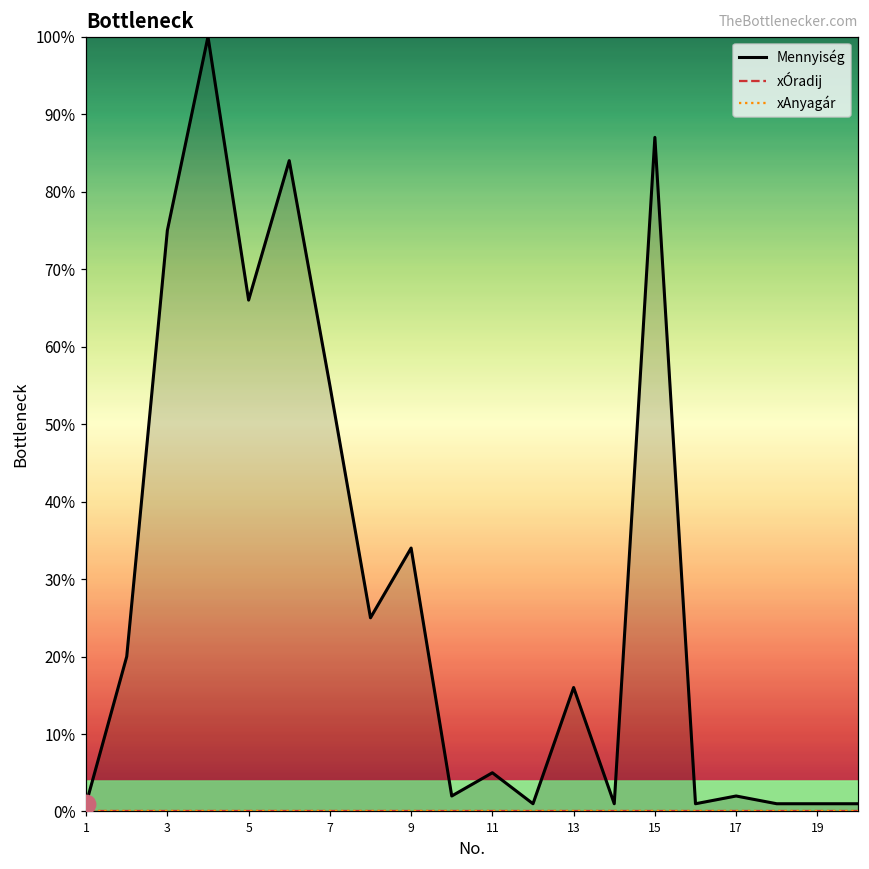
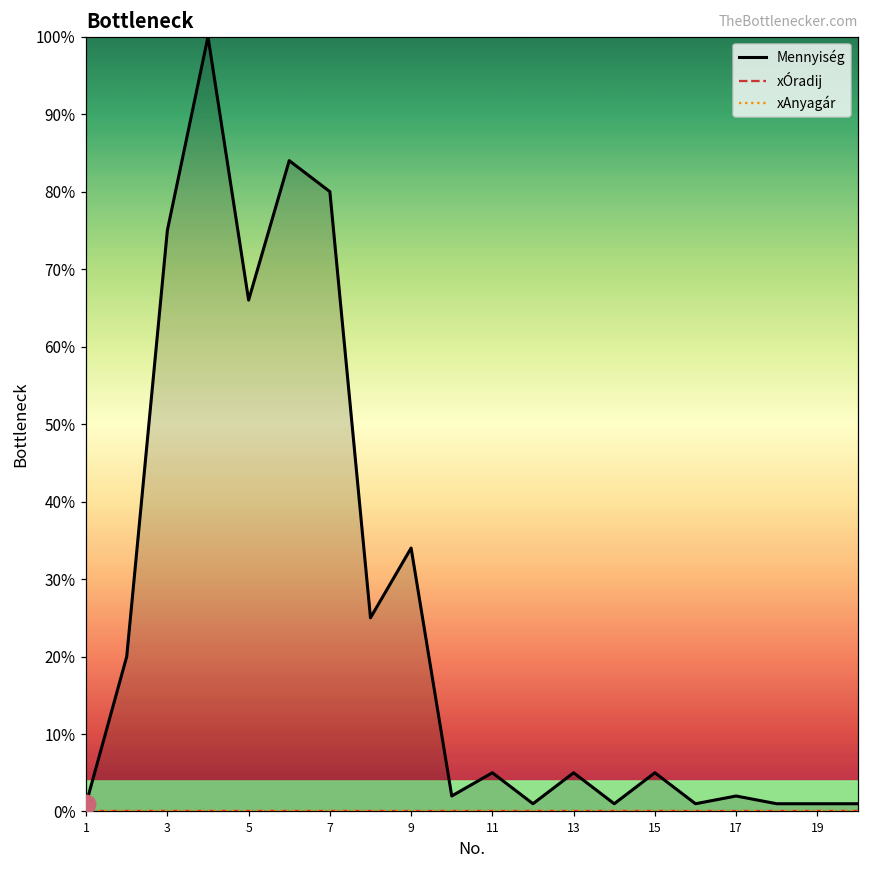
Mennyiség, 7: 55% -> 80%
Mennyiség, 13: 16% -> 5%
Mennyiség, 15: 87% -> 5%
